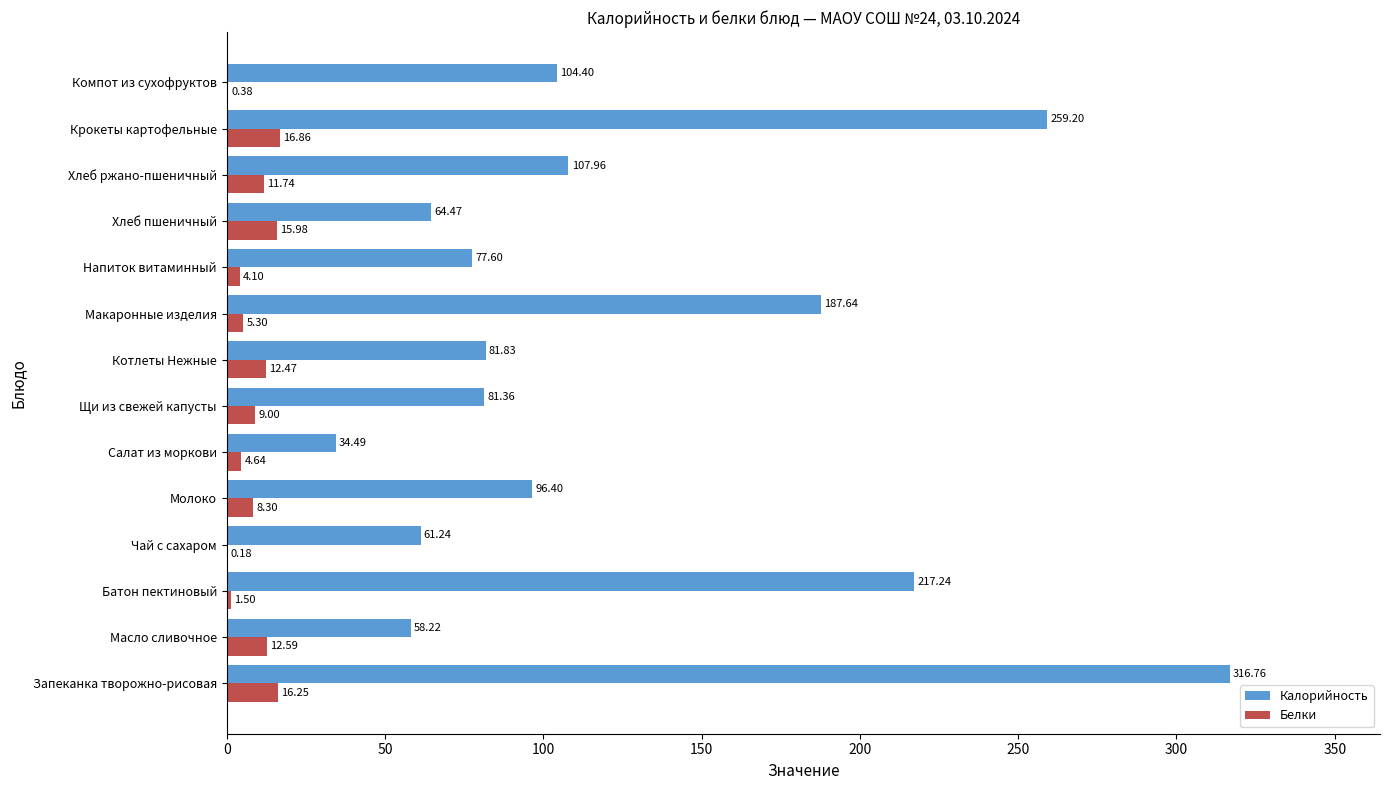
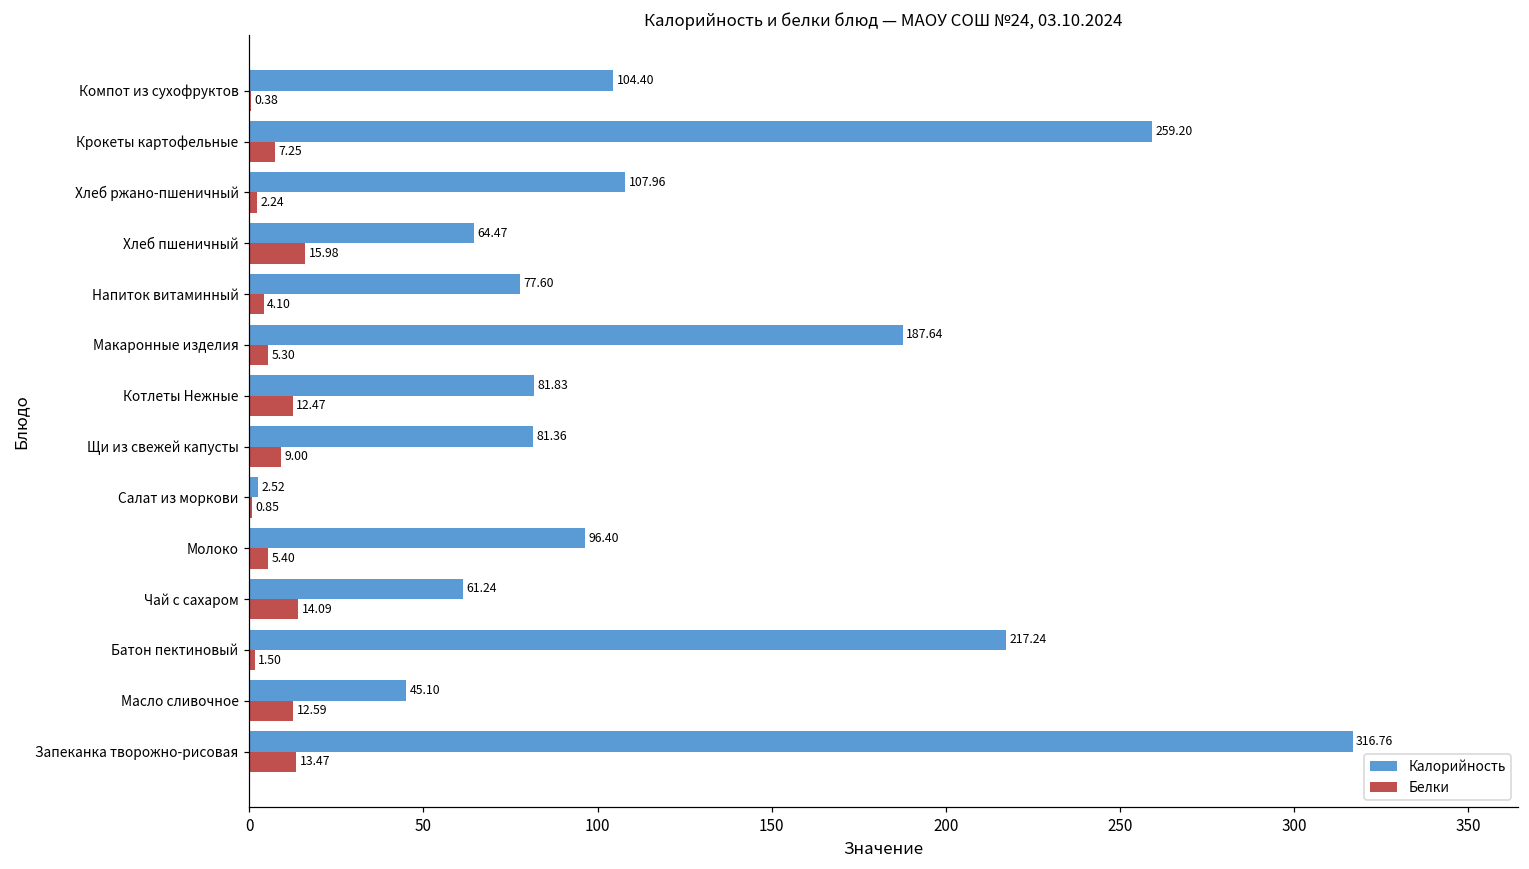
Белки, Крокеты картофельные: 16.86 -> 7.25
Белки, Хлеб ржано-пшеничный: 11.74 -> 2.24
Калорийность, Салат из моркови: 34.49 -> 2.52
Белки, Салат из моркови: 4.64 -> 0.85
Белки, Молоко: 8.30 -> 5.40
Белки, Чай с сахаром: 0.18 -> 14.09
Калорийность, Масло сливочное: 58.22 -> 45.10
Белки, Запеканка творожно-рисовая: 16.25 -> 13.47
